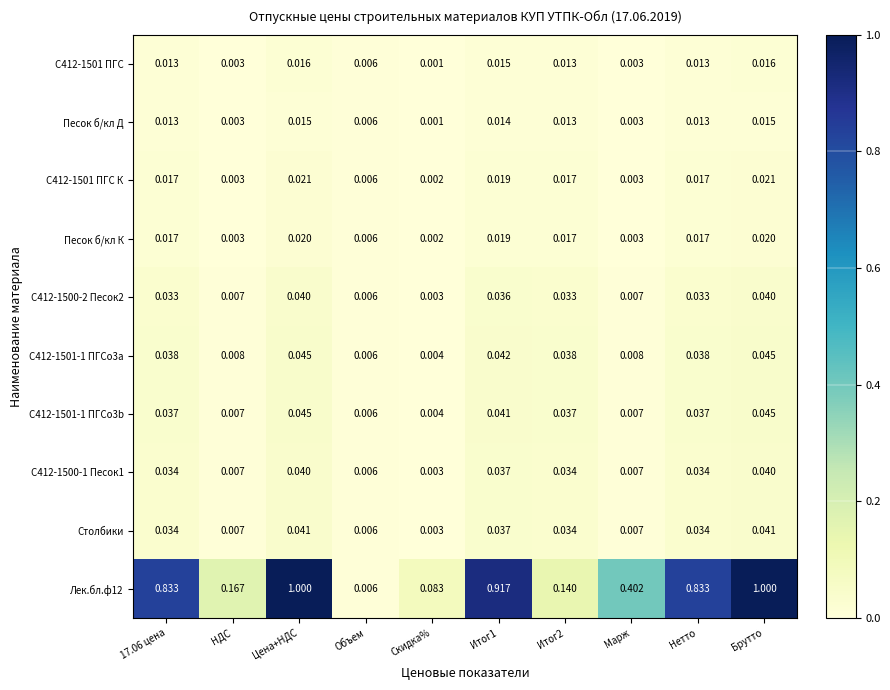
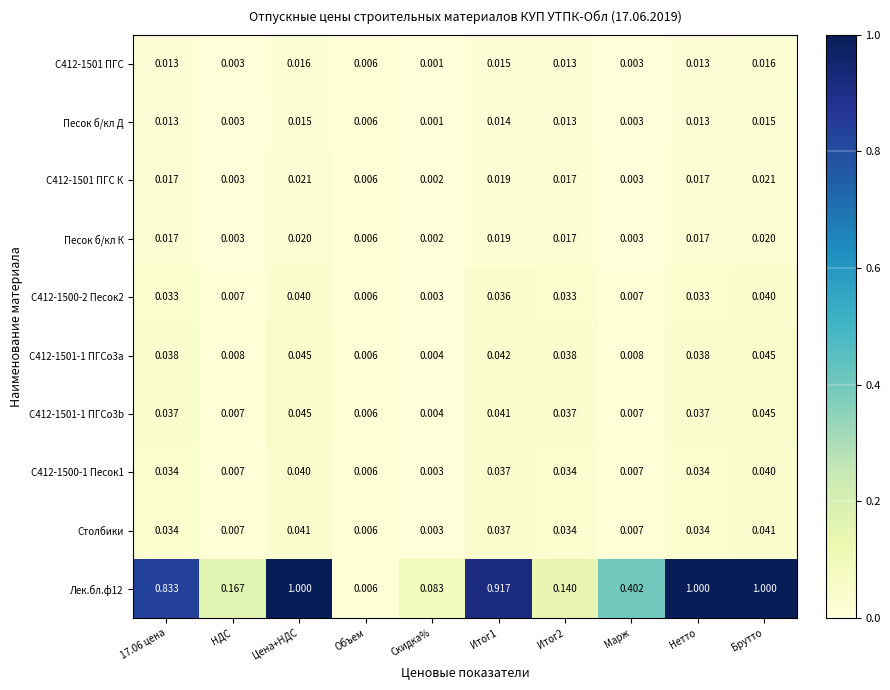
Лек.бл.ф12, Нетто: 0.833 -> 1.000
